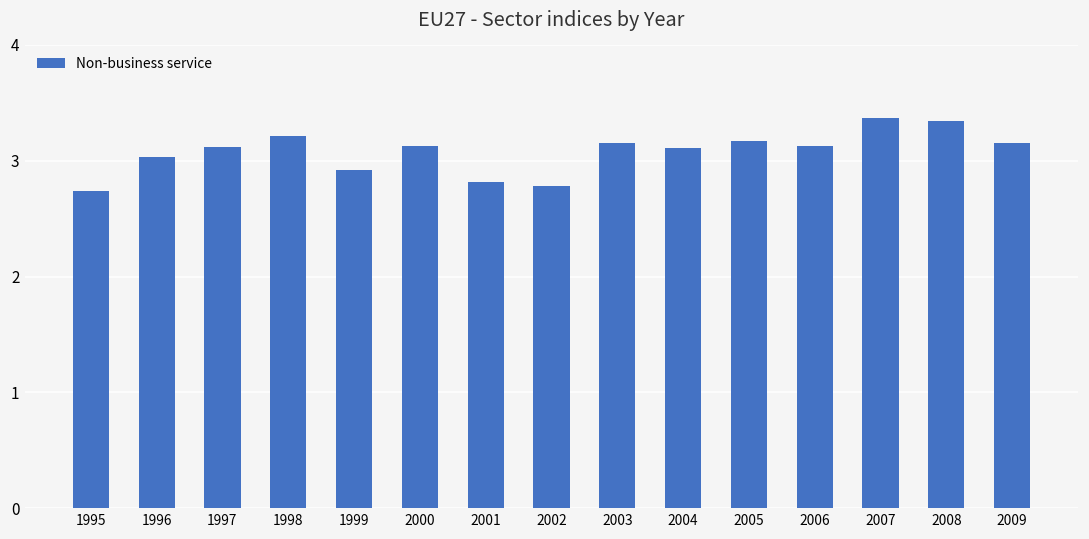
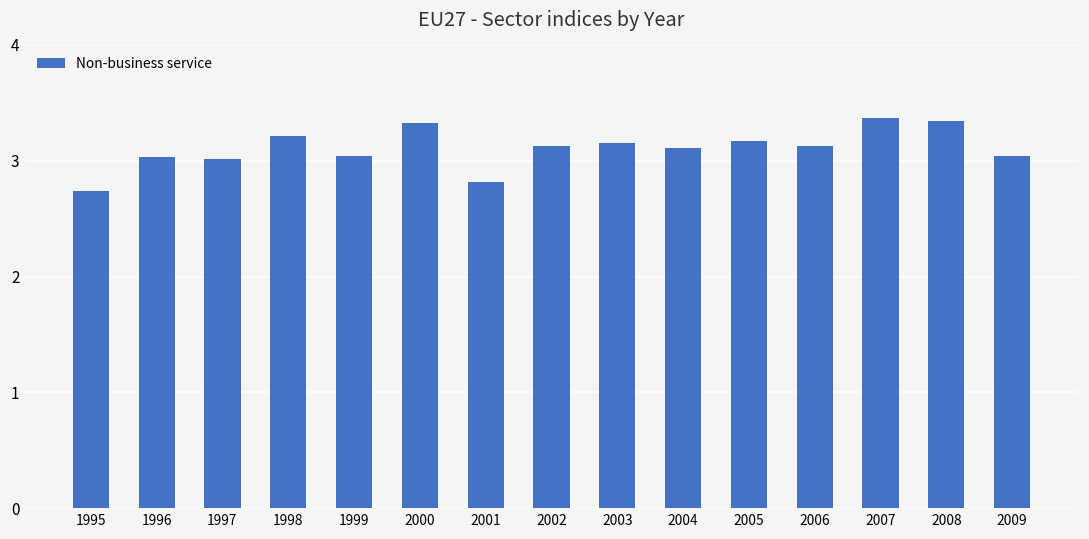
1997: 3.12 -> 3.01
1999: 2.92 -> 3.04
2000: 3.13 -> 3.33
2002: 2.78 -> 3.12
2009: 3.15 -> 3.04
